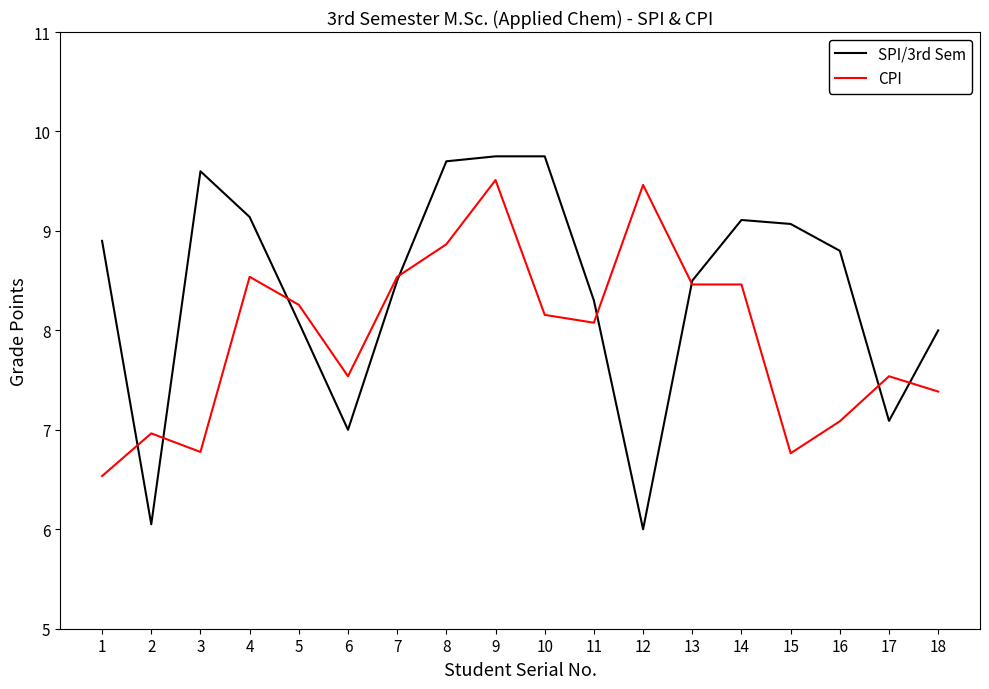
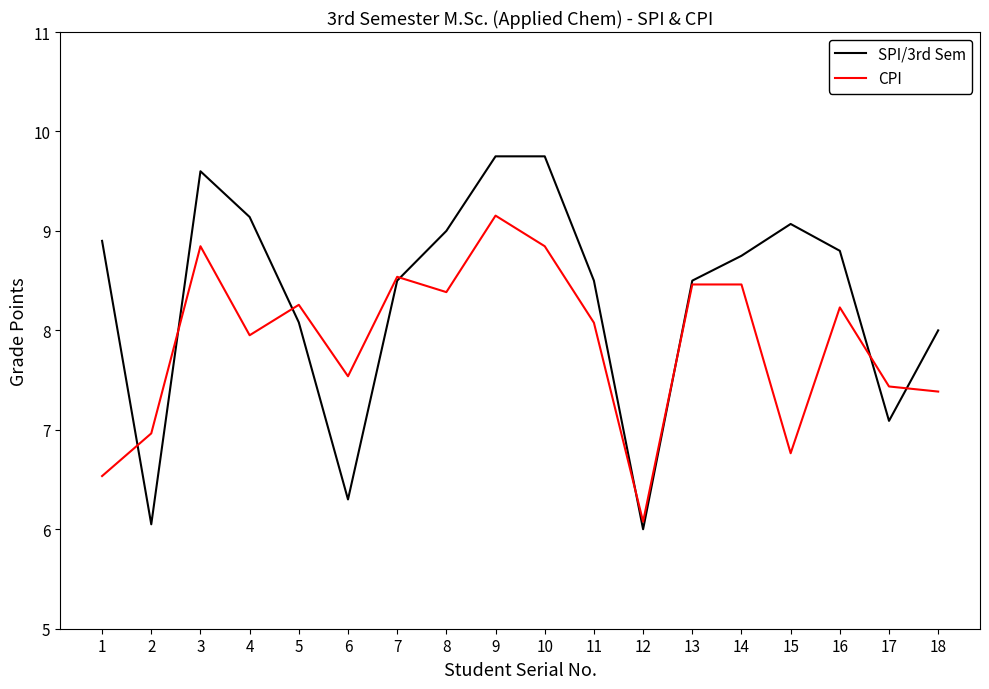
CPI, 3: 6.8 -> 8.8
CPI, 4: 8.5 -> 8.0
SPI/3rd Sem, 6: 7.0 -> 6.3
SPI/3rd Sem, 8: 9.7 -> 9.0
CPI, 8: 8.9 -> 8.4
CPI, 9: 9.5 -> 9.2
CPI, 10: 8.2 -> 8.8
SPI/3rd Sem, 11: 8.3 -> 8.5
CPI, 12: 9.5 -> 6.1
SPI/3rd Sem, 14: 9.1 -> 8.8
CPI, 16: 7.1 -> 8.2
CPI, 17: 7.5 -> 7.4
